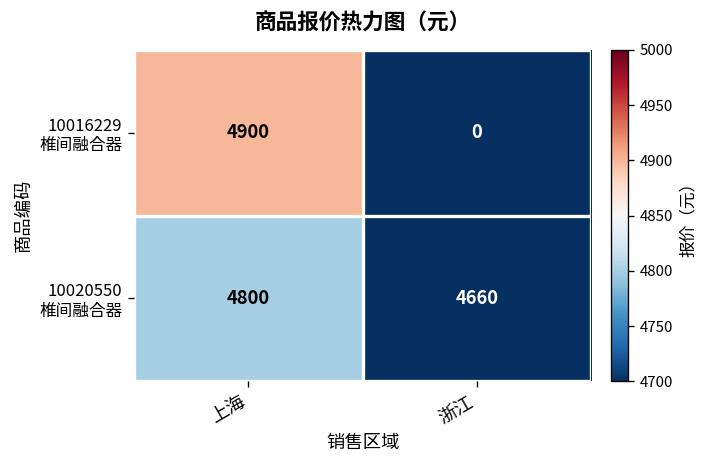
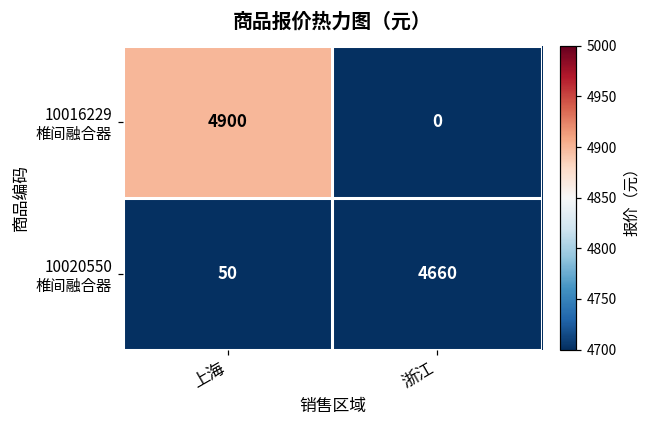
10020550 椎间融合器, 上海: 4800 -> 50
